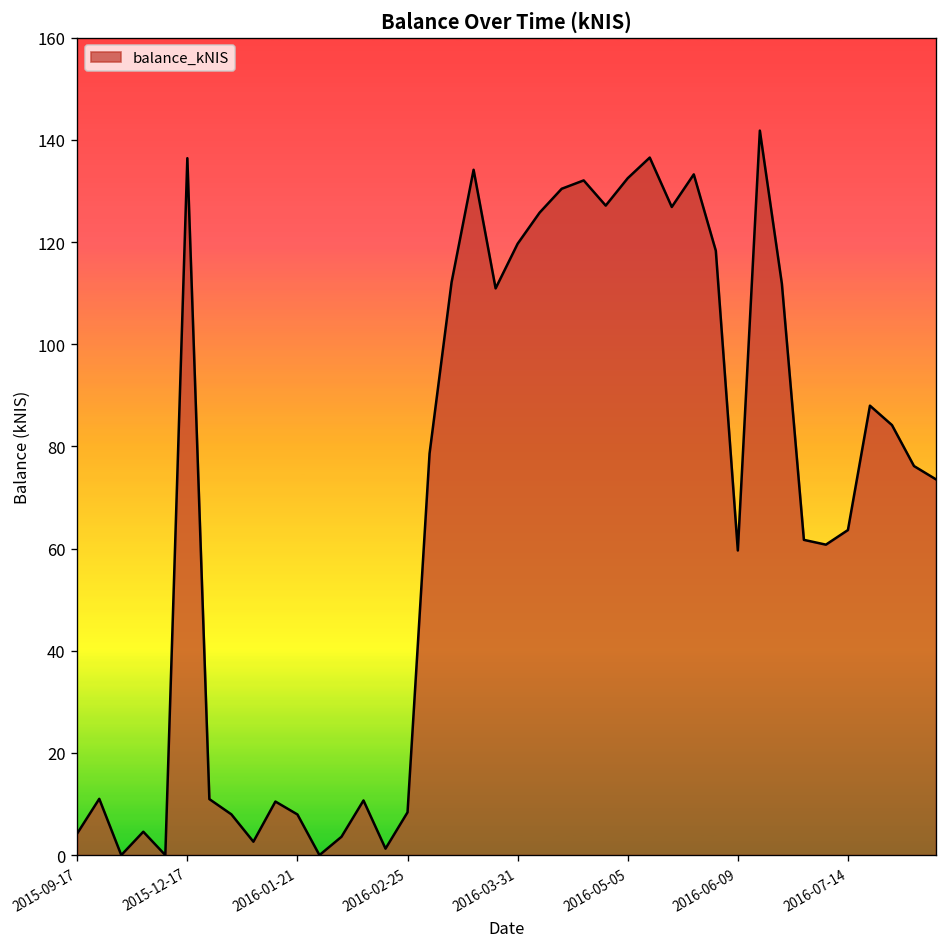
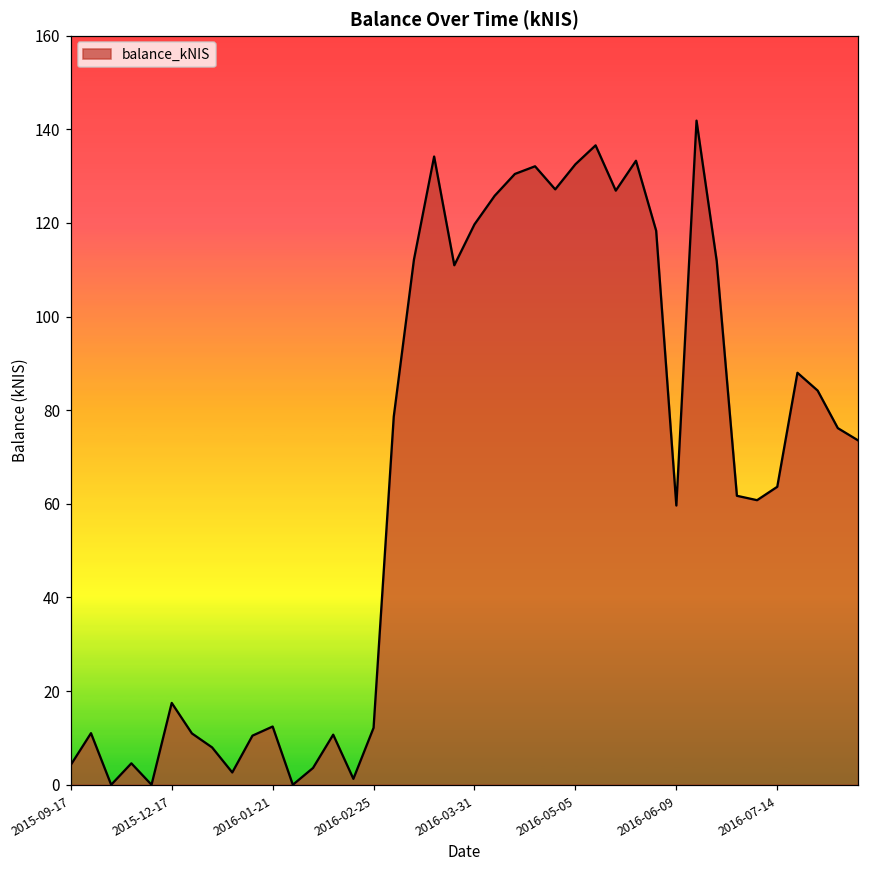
2015-12-17: 136 -> 17
2016-01-21: 8 -> 12
2016-02-25: 8 -> 12
